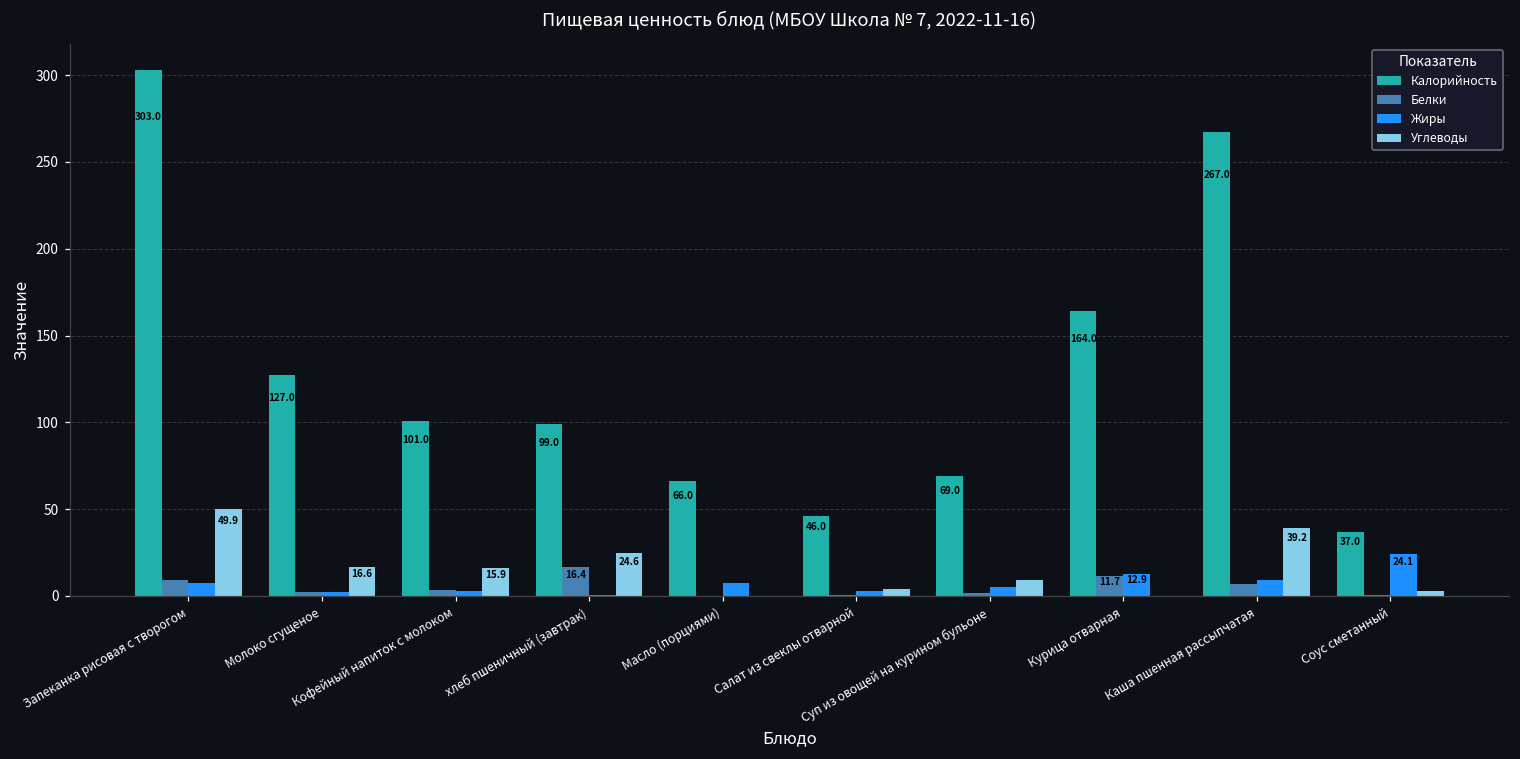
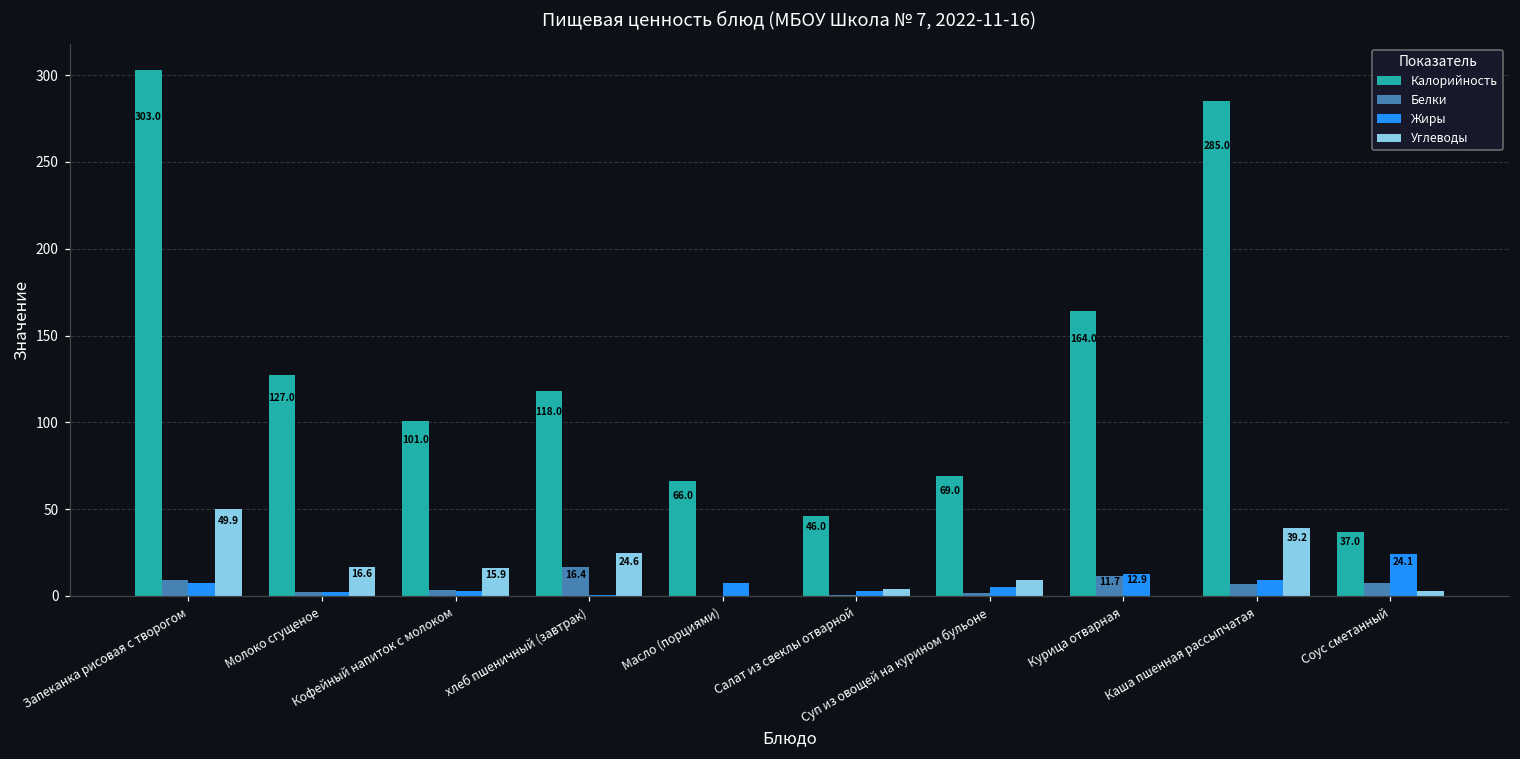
Калорийность, хлеб пшеничный (завтрак): 99.0 -> 118.0
Калорийность, Каша пшенная рассыпчатая: 267.0 -> 285.0
Белки, Соус сметанный: 1 -> 7
